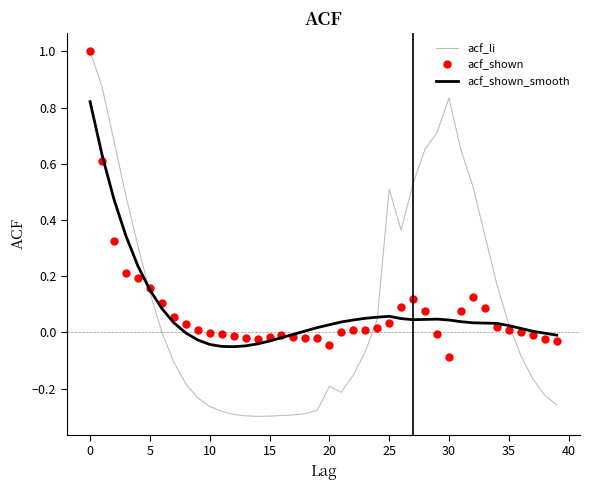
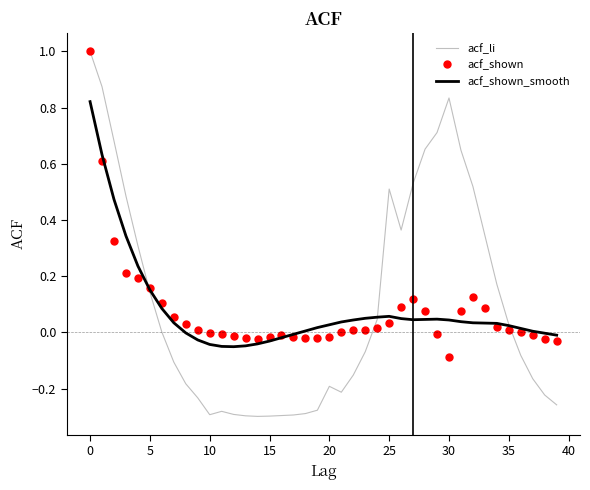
acf_li, 10: -0.26 -> -0.29
acf_shown, 20: -0.04 -> -0.02
